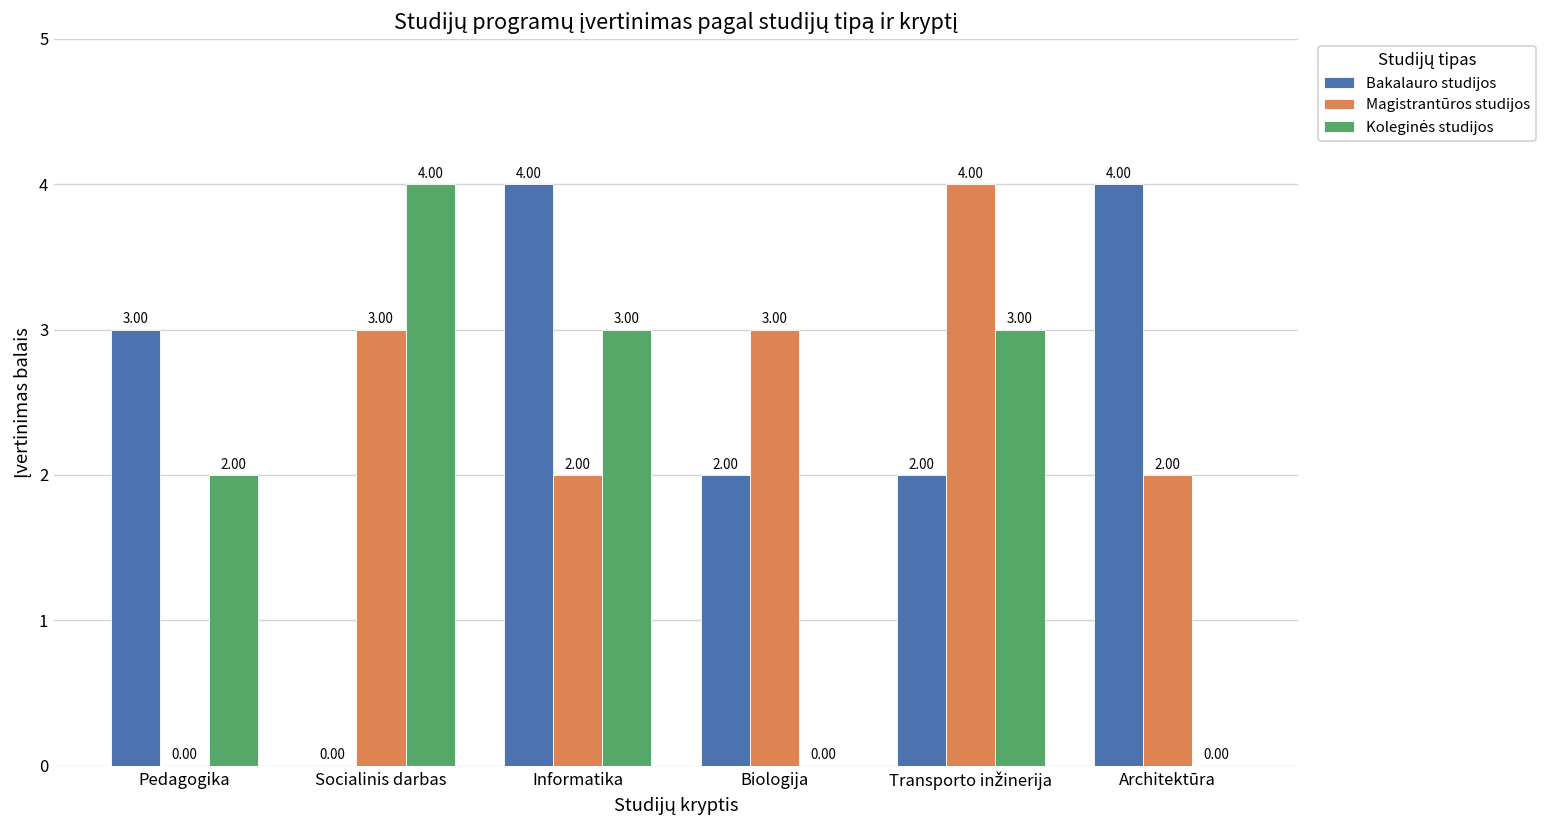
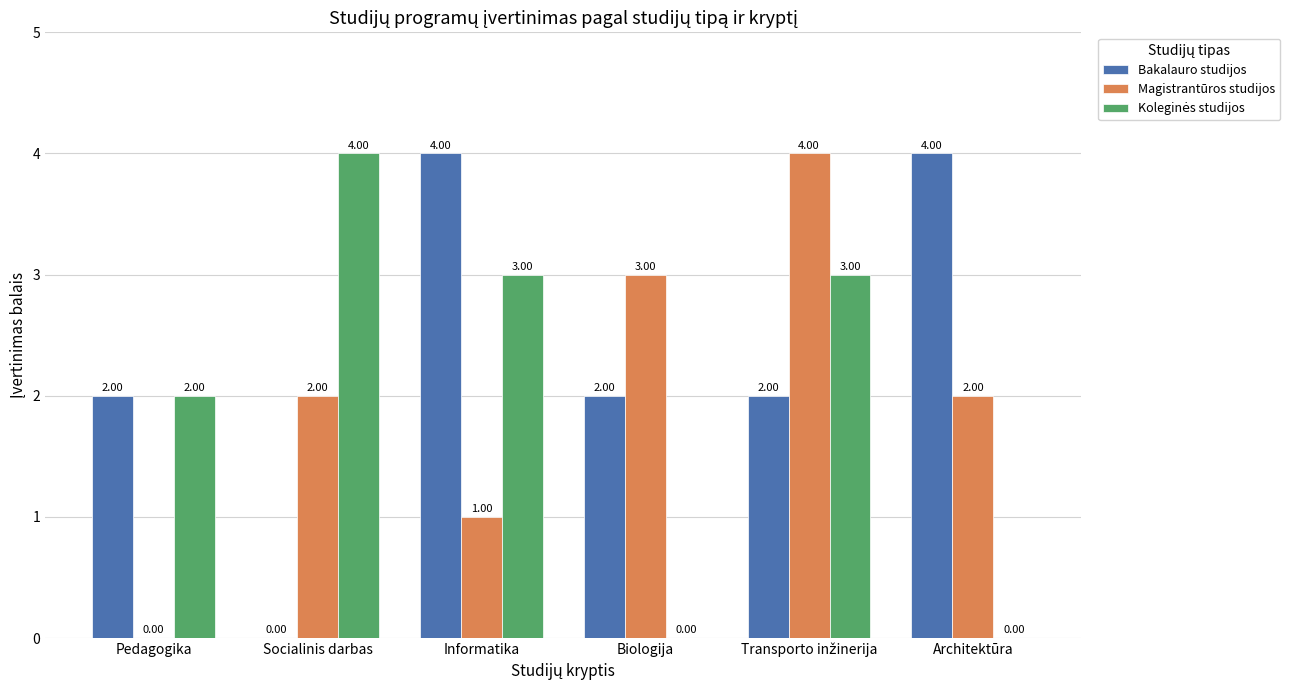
Bakalauro studijos, Pedagogika: 3.00 -> 2.00
Magistrantūros studijos, Socialinis darbas: 3.00 -> 2.00
Magistrantūros studijos, Informatika: 2.00 -> 1.00
